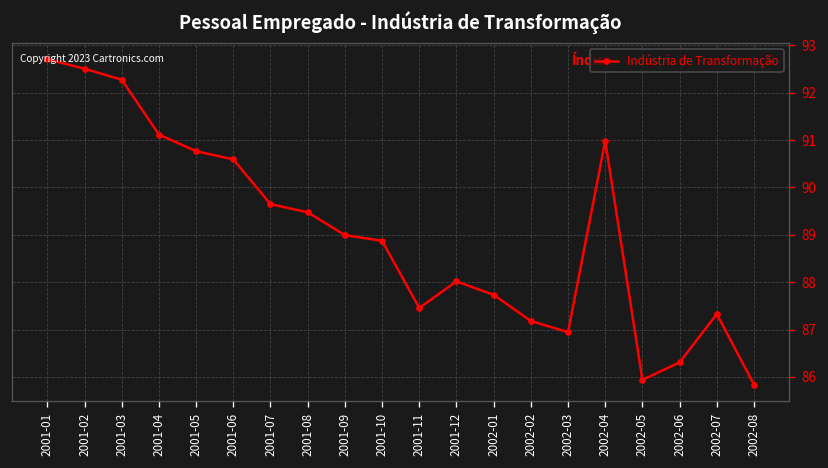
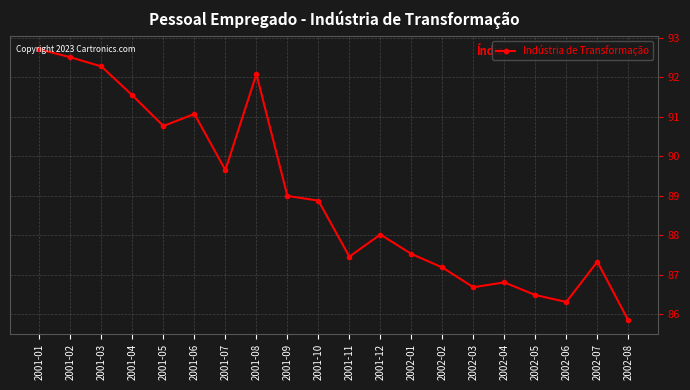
2001-04: 91.1 -> 91.5
2001-06: 90.6 -> 91.1
2001-08: 89.5 -> 92.1
2002-01: 87.7 -> 87.5
2002-03: 86.9 -> 86.7
2002-04: 91.0 -> 86.8
2002-05: 85.9 -> 86.5
